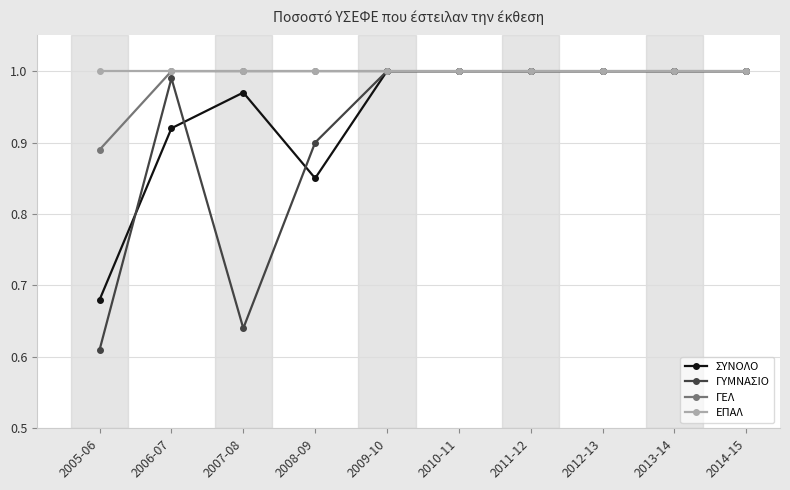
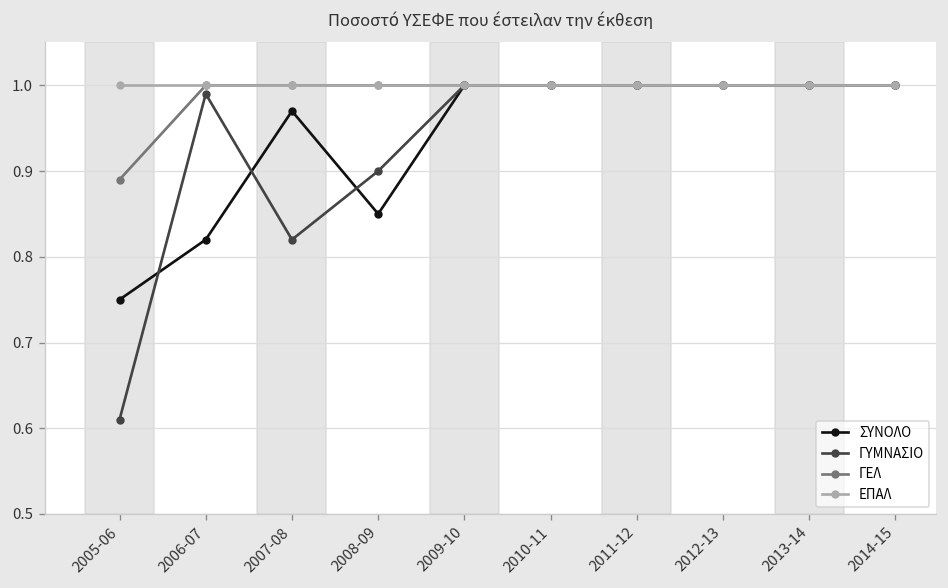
ΣΥΝΟΛΟ, 2005-06: 0.68 -> 0.75
ΣΥΝΟΛΟ, 2006-07: 0.92 -> 0.82
ΓΥΜΝΑΣΙΟ, 2007-08: 0.64 -> 0.82
